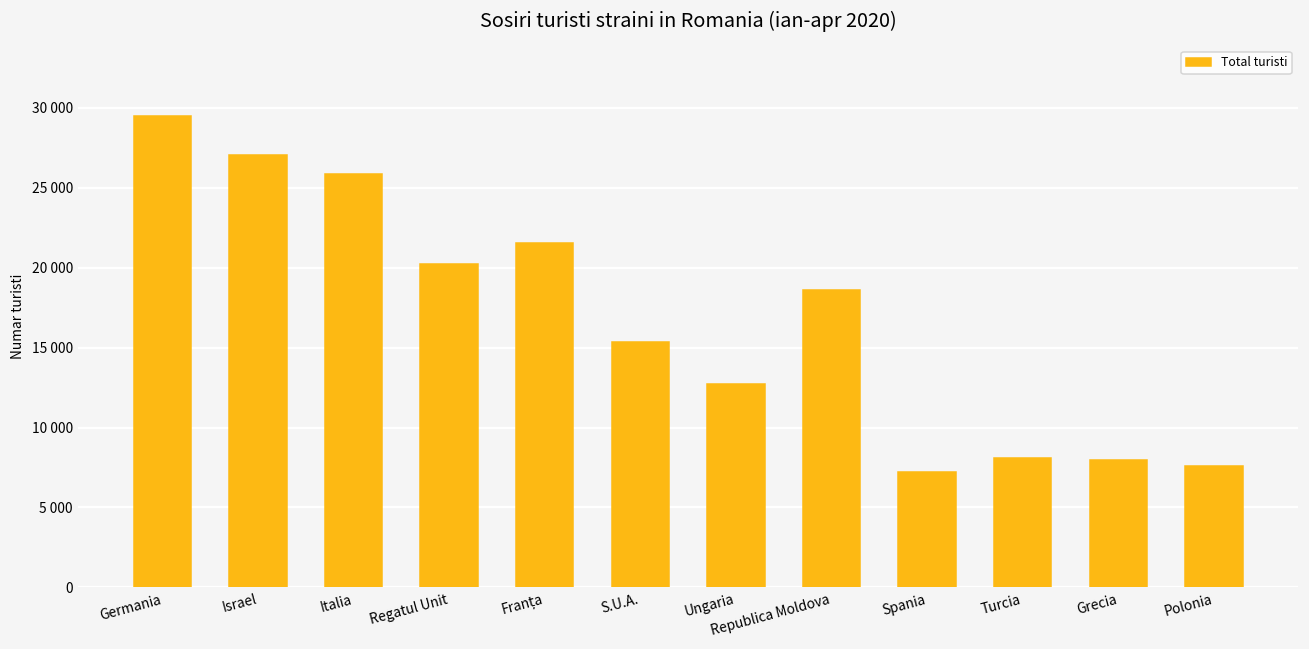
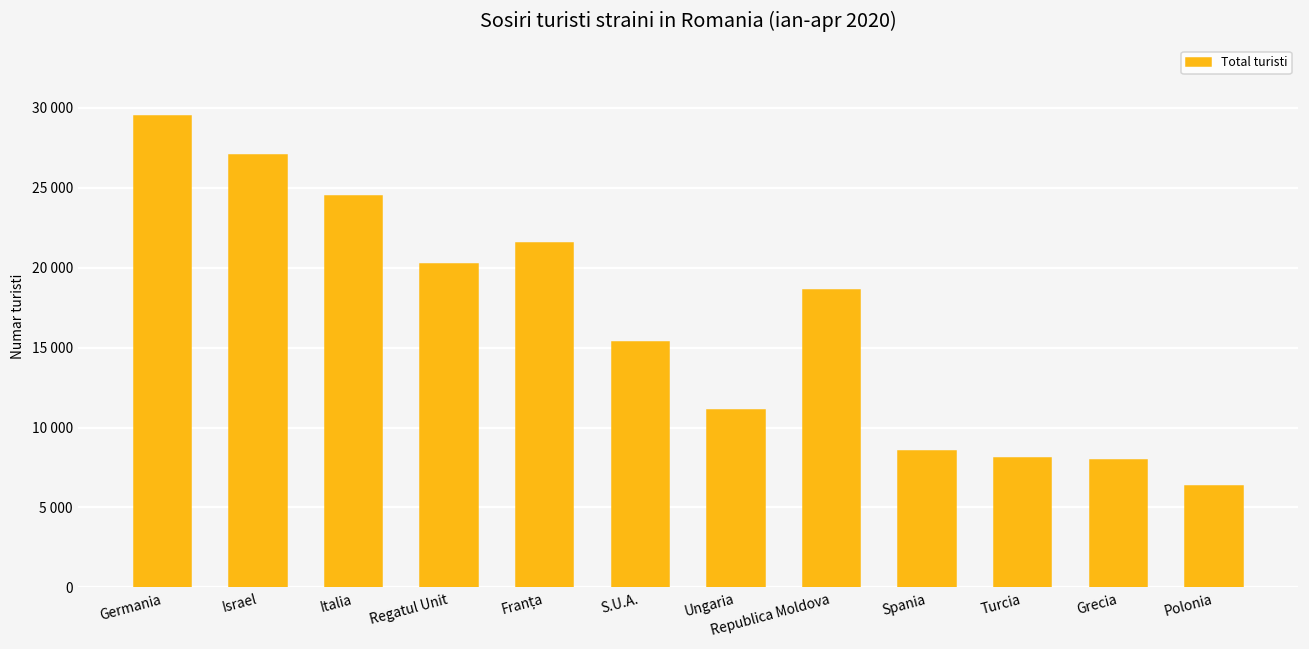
Italia: 25900 -> 24500
Ungaria: 12700 -> 11100
Spania: 7200 -> 8500
Polonia: 7600 -> 6400
